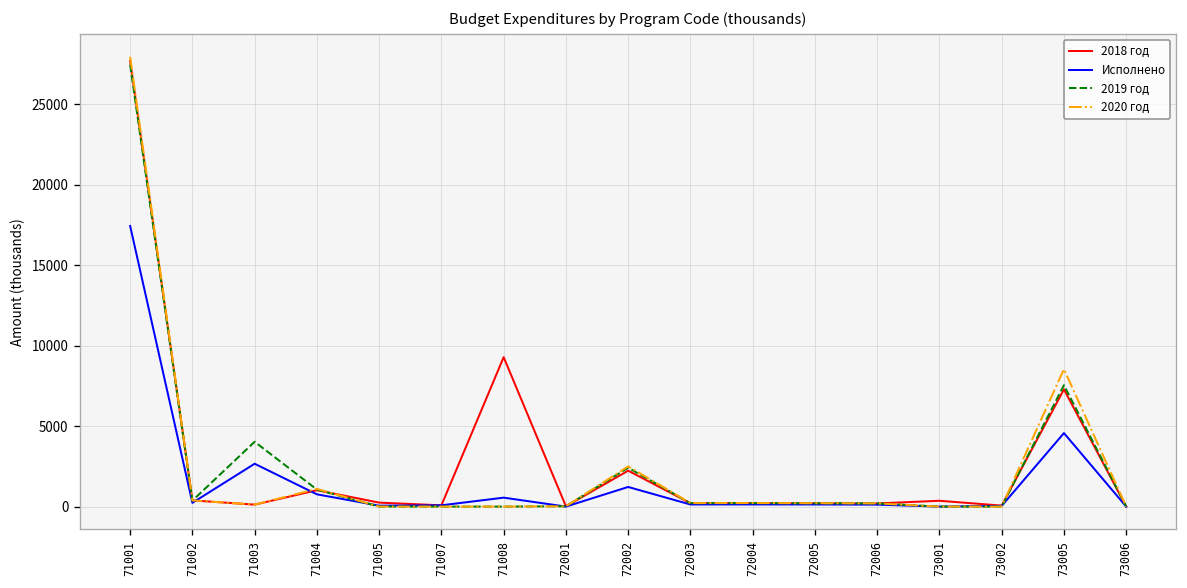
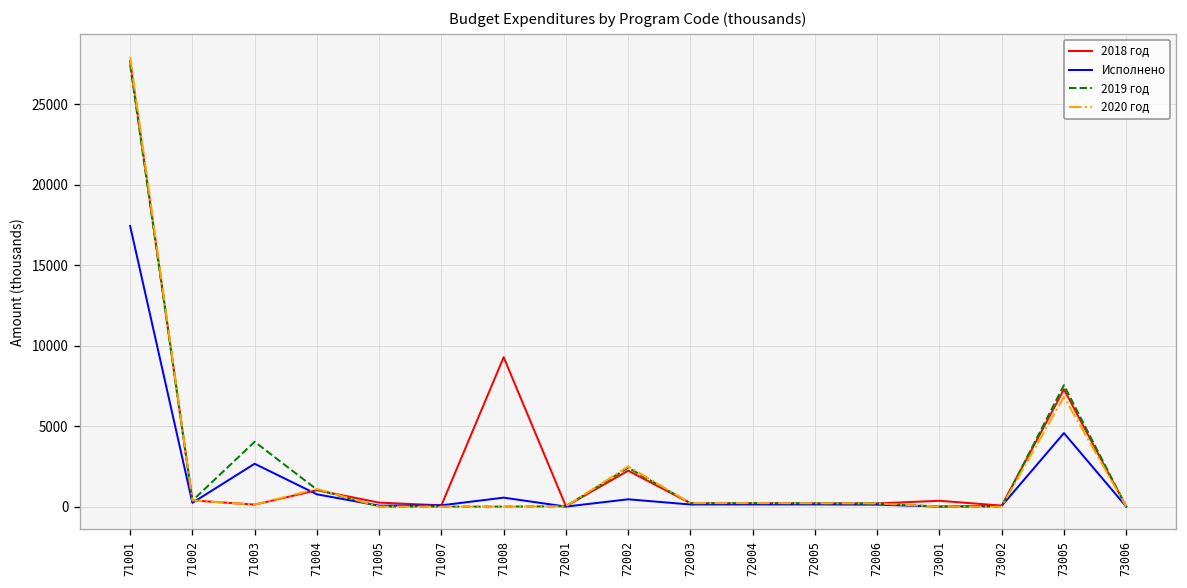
Исполнено, 72002: 1200 -> 500
2020 год, 73005: 8500 -> 6800
